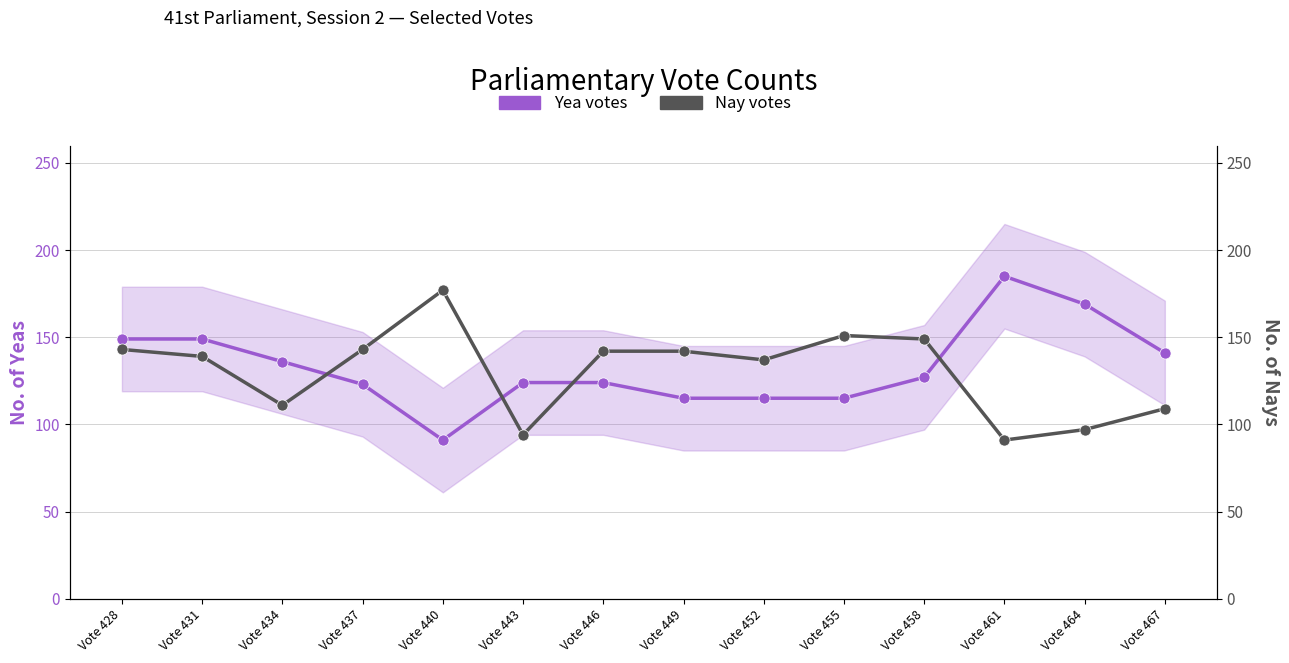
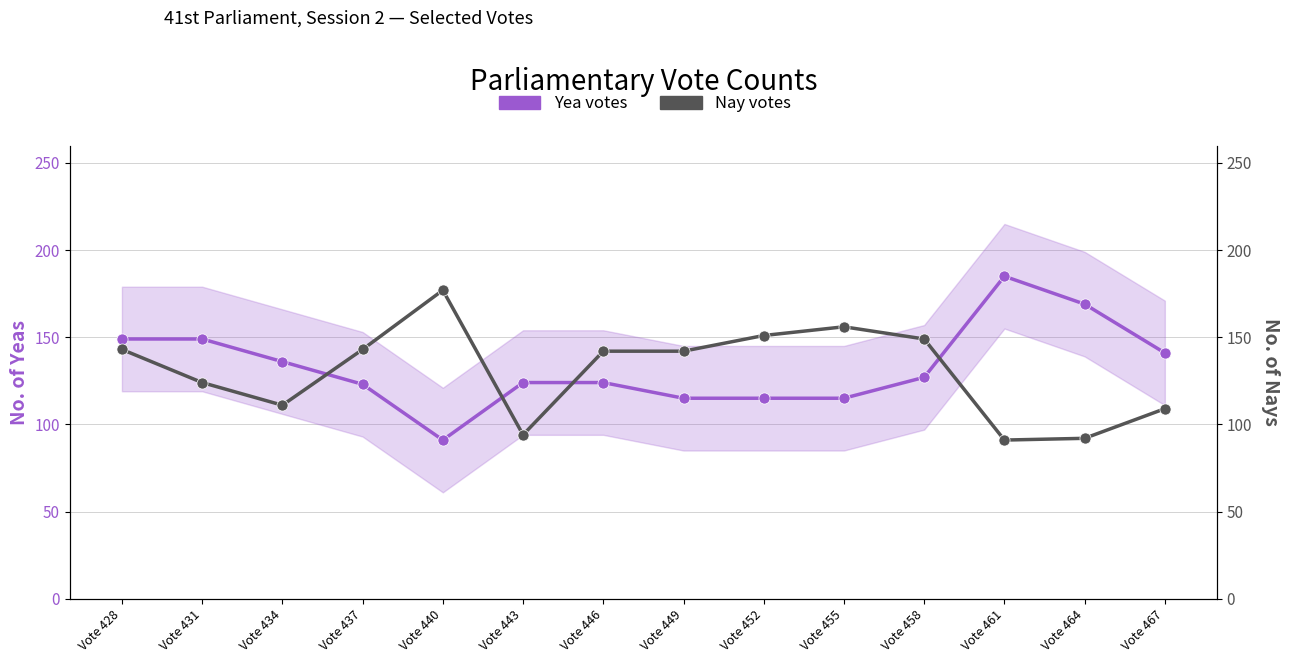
Nay votes, Vote 431: 139 -> 124
Nay votes, Vote 452: 137 -> 151
Nay votes, Vote 455: 151 -> 156
Nay votes, Vote 464: 97 -> 92
